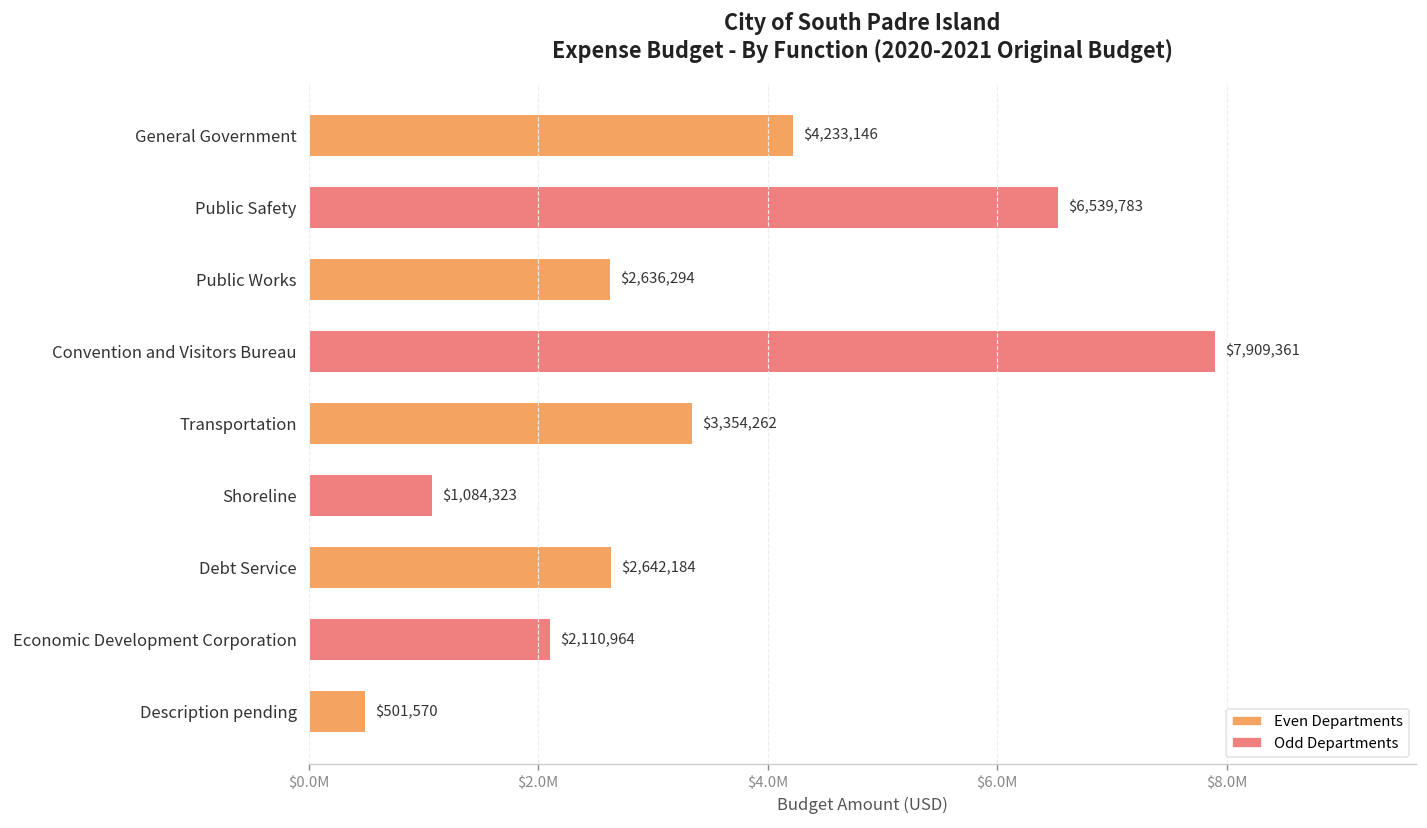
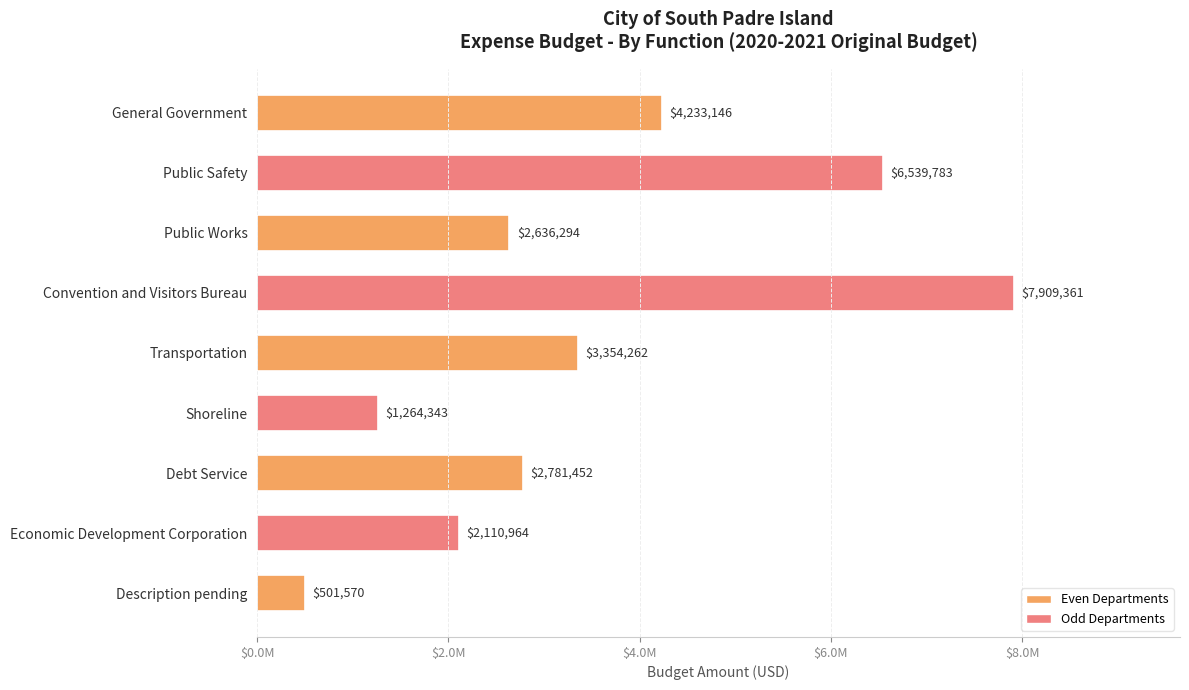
Shoreline: $1,084,323 -> $1,264,343
Debt Service: $2,642,184 -> $2,781,452
